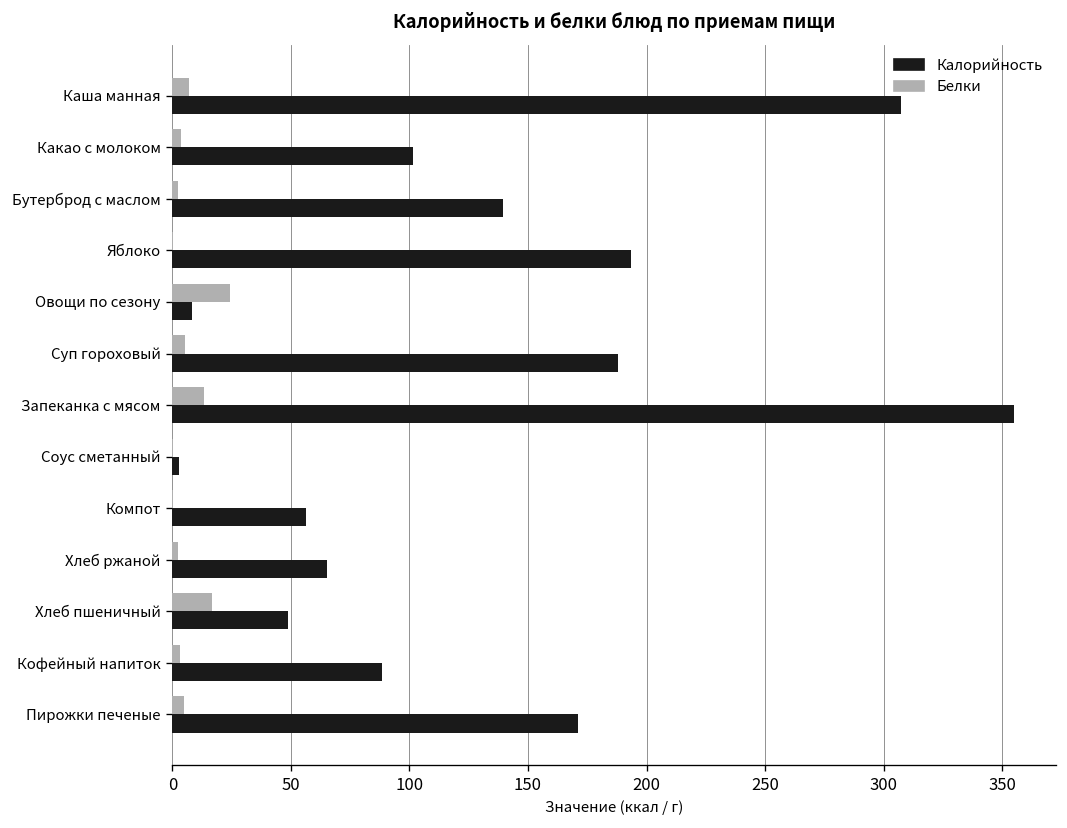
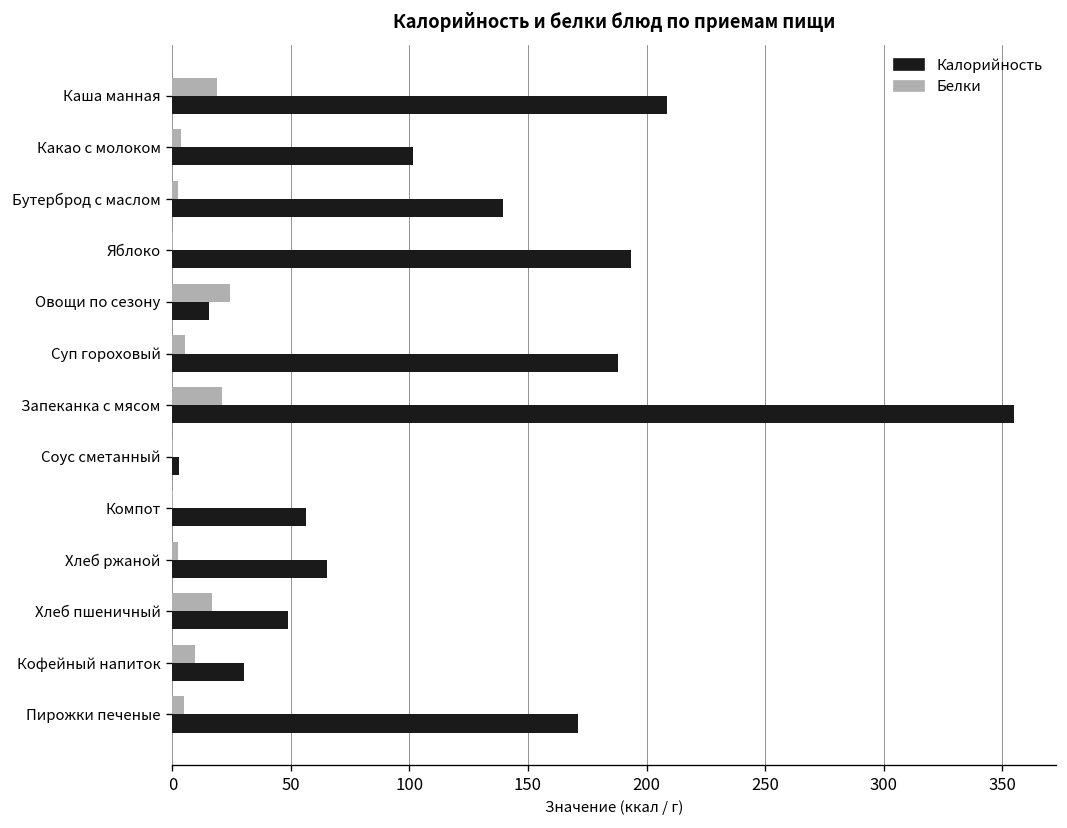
Белки, Каша манная: 7 -> 19
Калорийность, Каша манная: 307 -> 209
Калорийность, Овощи по сезону: 8 -> 15
Белки, Запеканка с мясом: 14 -> 21
Белки, Кофейный напиток: 3 -> 10
Калорийность, Кофейный напиток: 88 -> 30
